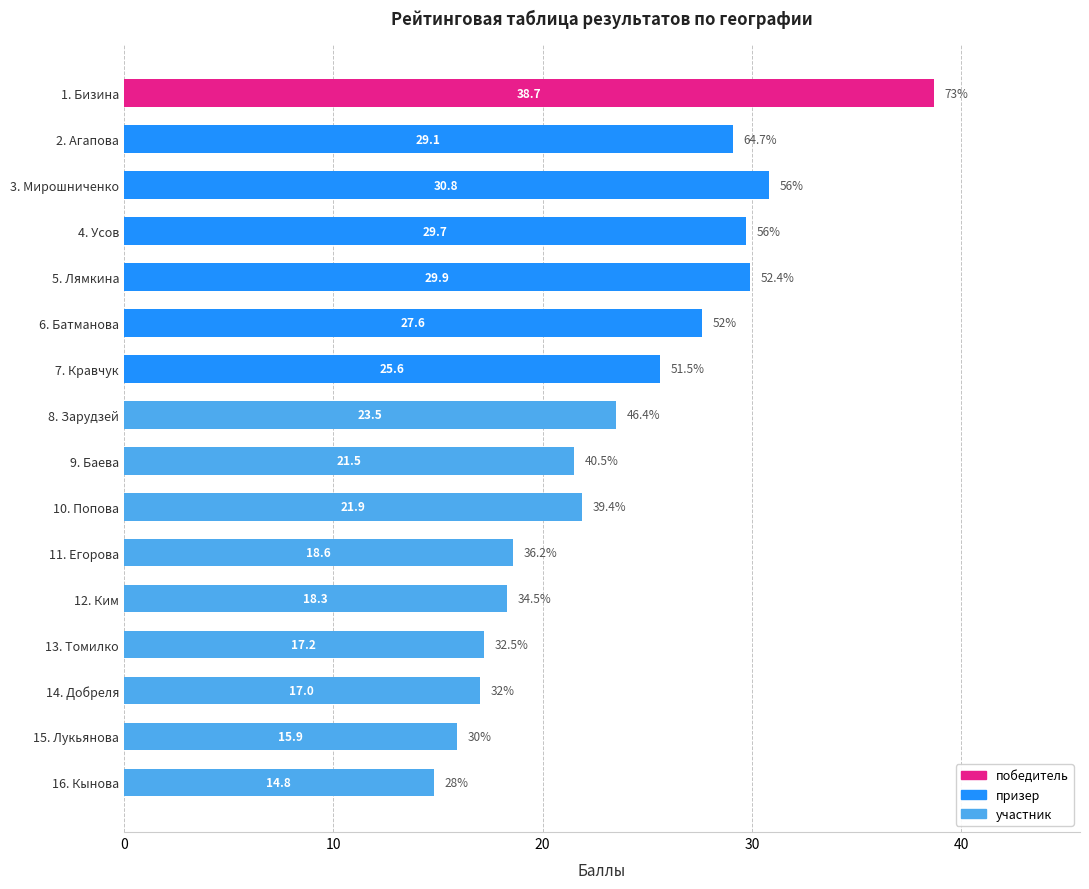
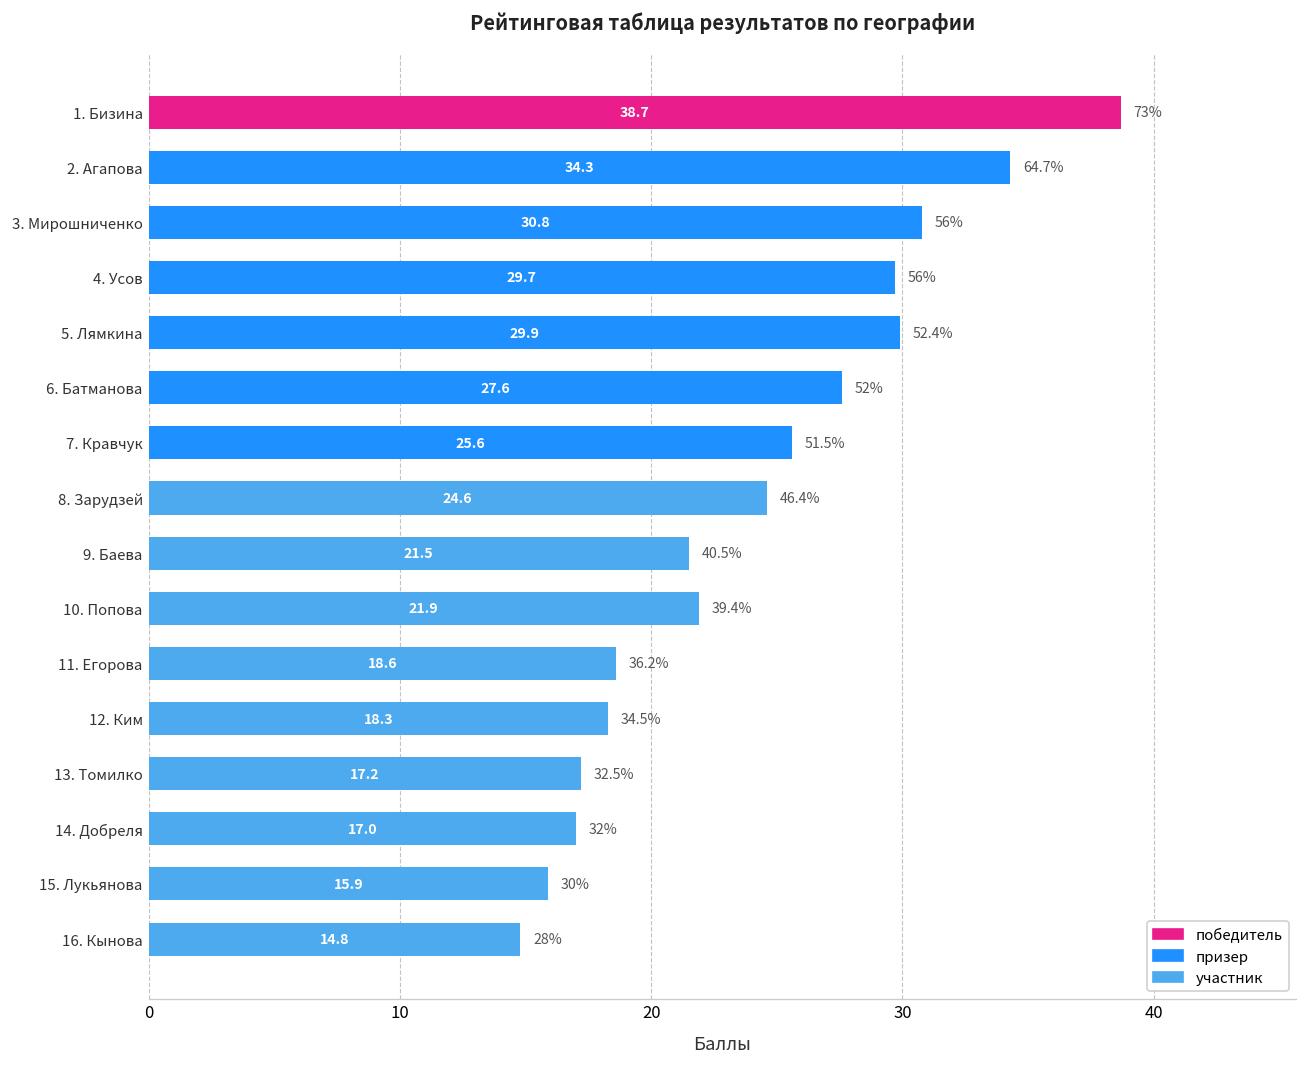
2. Агапова: 29.1 -> 34.3
8. Зарудзей: 23.5 -> 24.6
